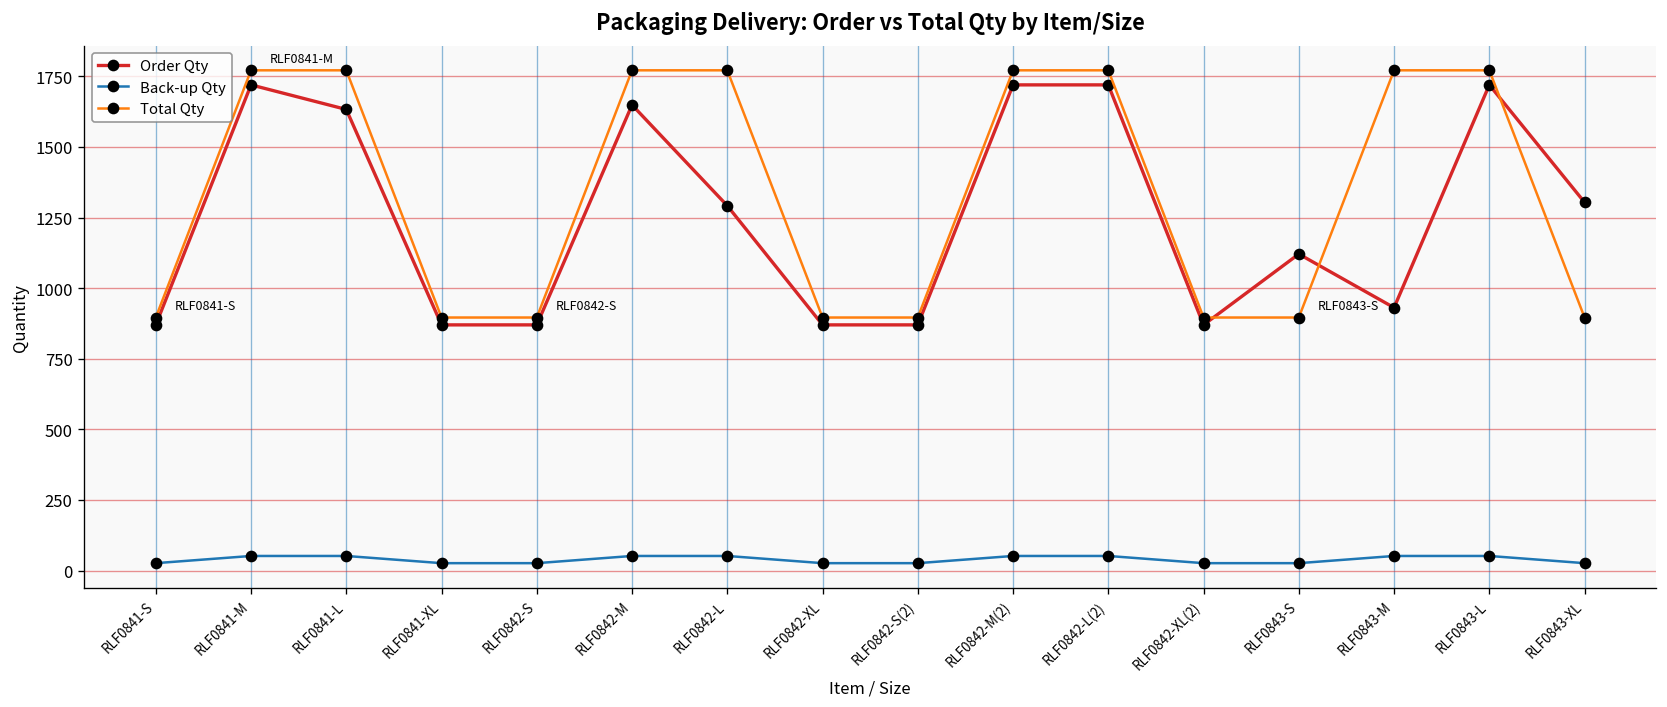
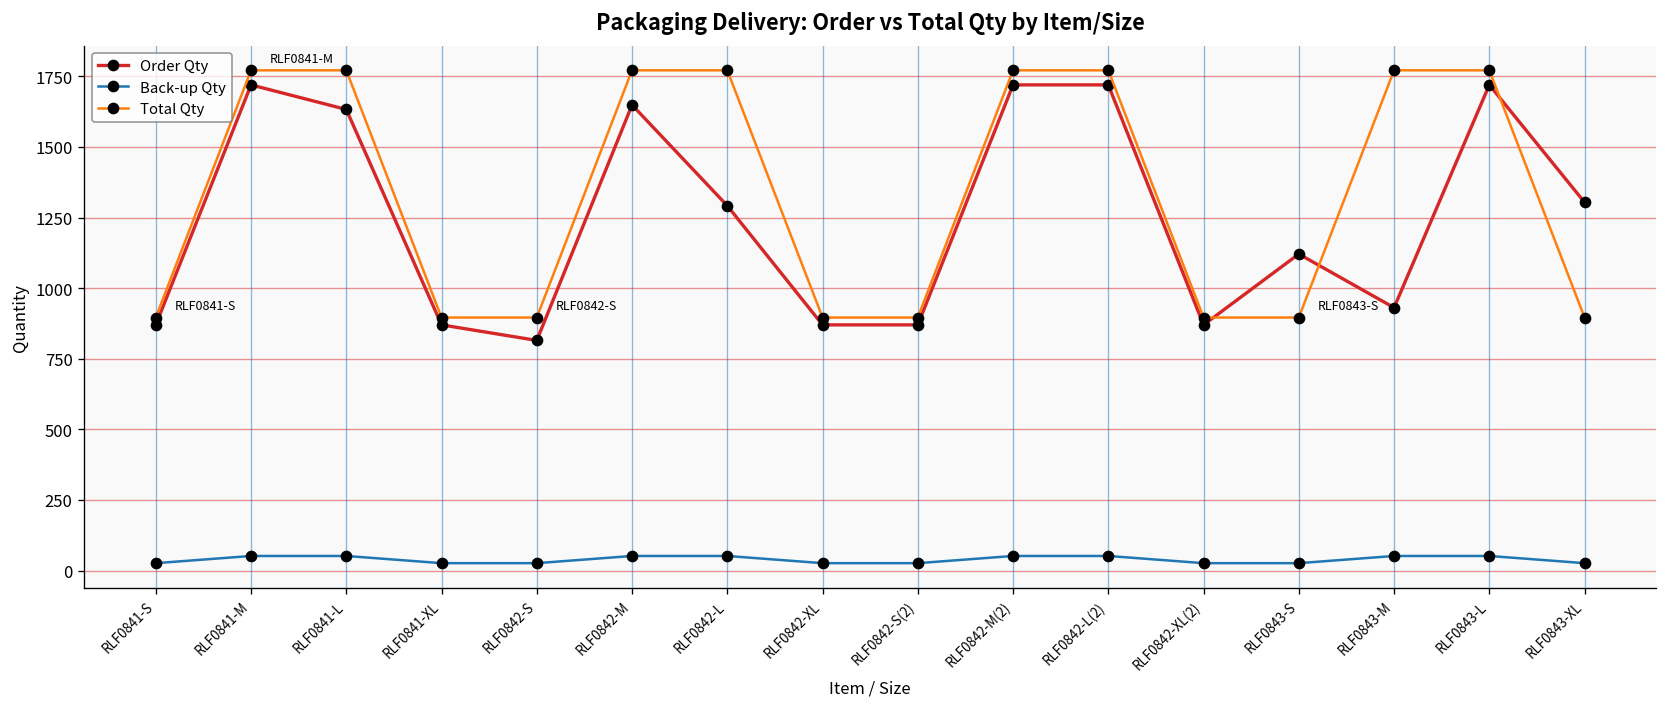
Order Qty, RLF0842-S: 870 -> 820
